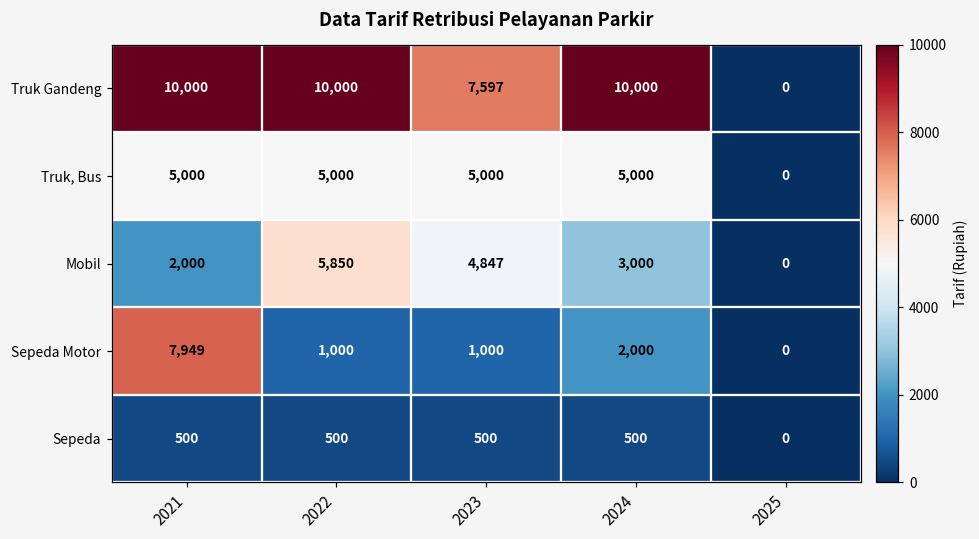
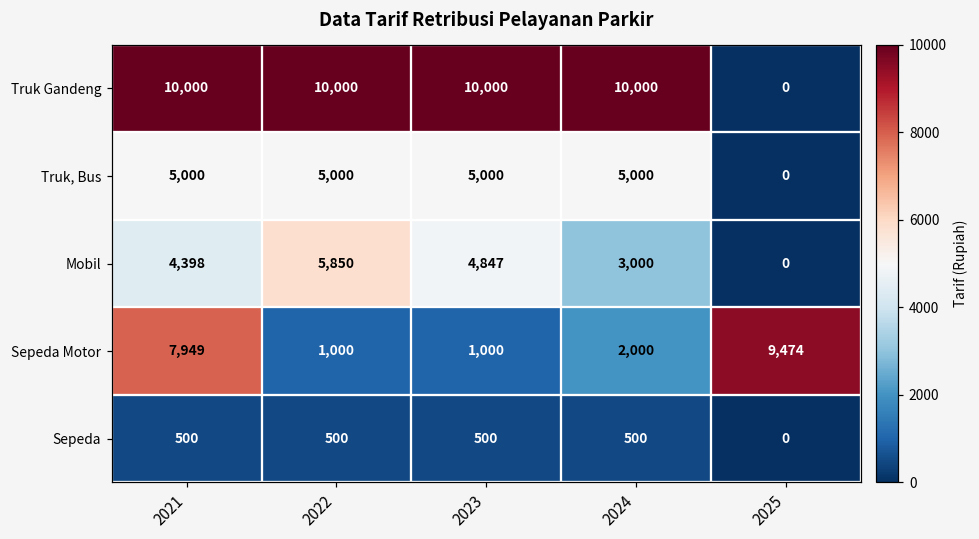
Truk Gandeng, 2023: 7,597 -> 10,000
Mobil, 2021: 2,000 -> 4,398
Sepeda Motor, 2025: 0 -> 9,474
